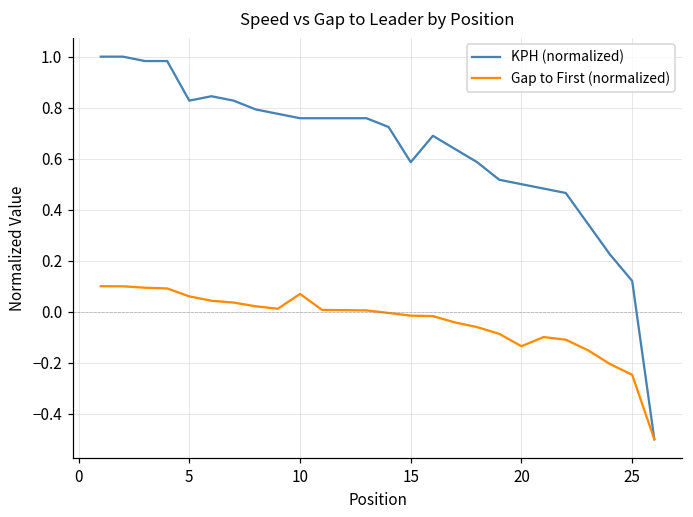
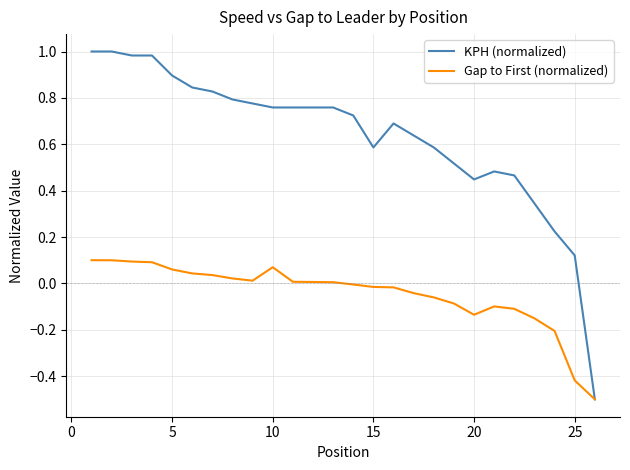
KPH (normalized), 5: 0.83 -> 0.90
KPH (normalized), 20: 0.50 -> 0.45
Gap to First (normalized), 25: -0.25 -> -0.42
